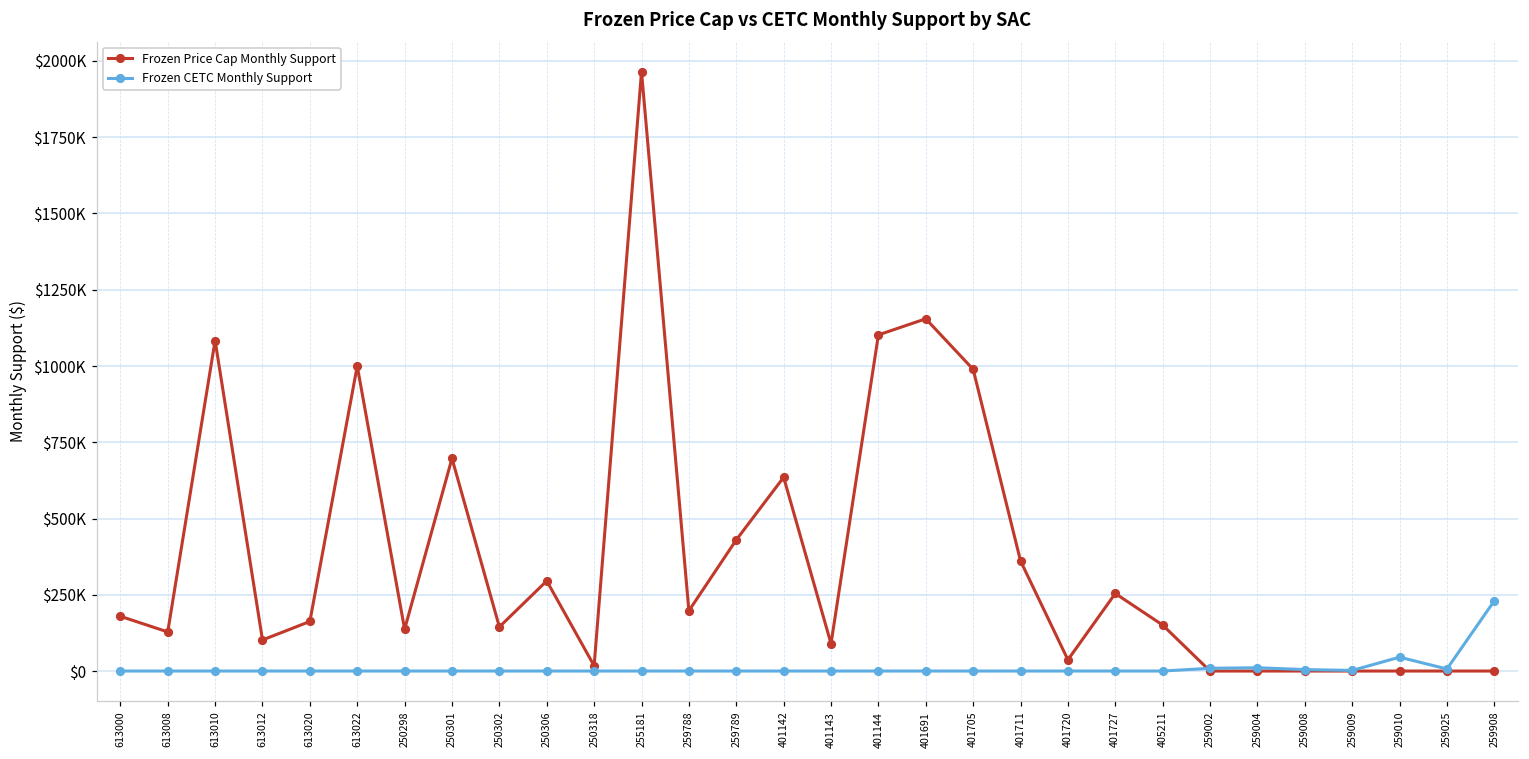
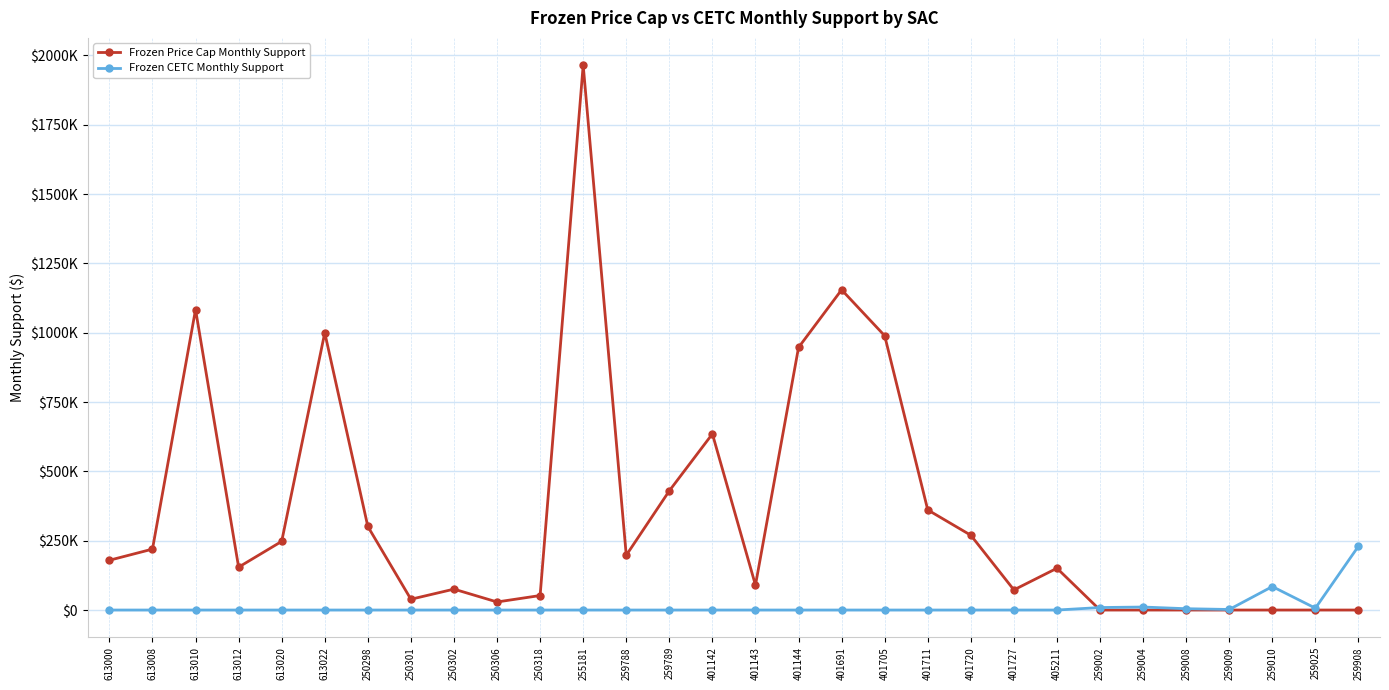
Frozen Price Cap Monthly Support, 613008: $130000 -> $220000
Frozen Price Cap Monthly Support, 613012: $100000 -> $150000
Frozen Price Cap Monthly Support, 613020: $160000 -> $250000
Frozen Price Cap Monthly Support, 250298: $140000 -> $300000
Frozen Price Cap Monthly Support, 250301: $700000 -> $40000
Frozen Price Cap Monthly Support, 250302: $140000 -> $80000
Frozen Price Cap Monthly Support, 250306: $300000 -> $30000
Frozen Price Cap Monthly Support, 250318: $20000 -> $50000
Frozen Price Cap Monthly Support, 401144: $1100000 -> $950000
Frozen Price Cap Monthly Support, 401720: $40000 -> $270000
Frozen Price Cap Monthly Support, 401727: $250000 -> $70000
Frozen CETC Monthly Support, 259010: $50000 -> $80000
